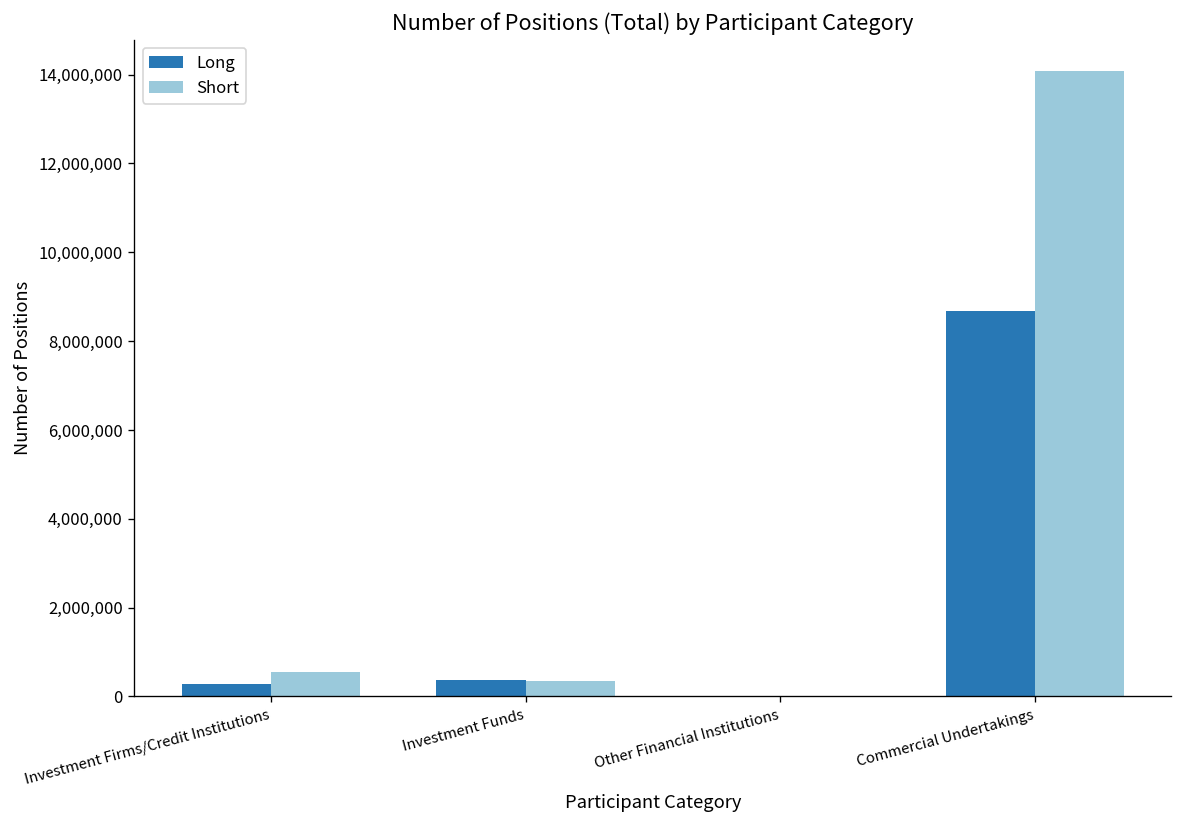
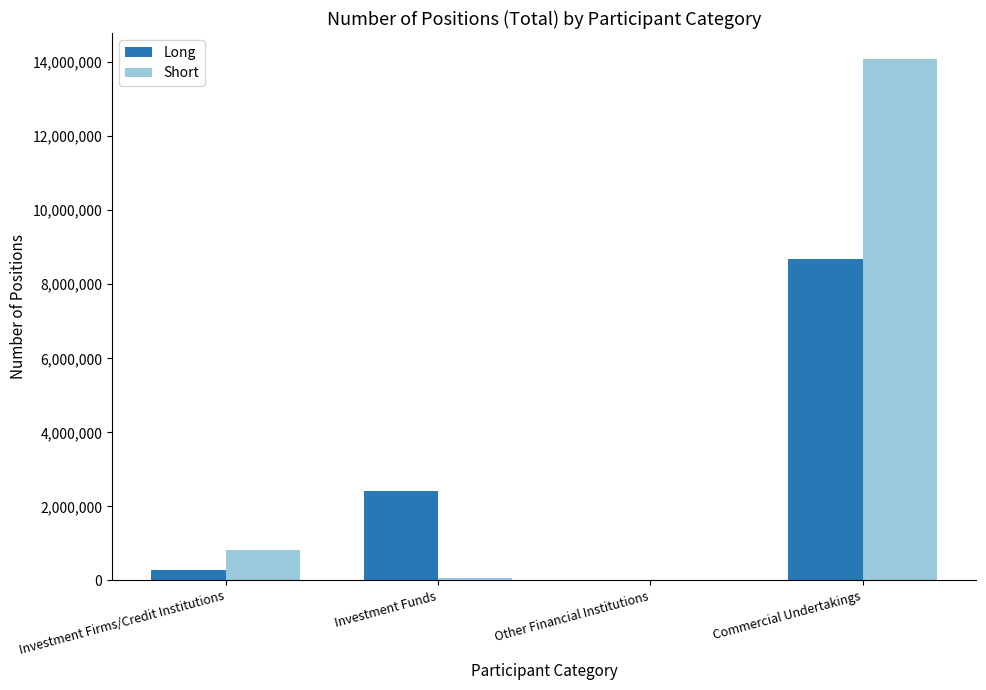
Short, Investment Firms/Credit Institutions: 500,000 -> 800,000
Long, Investment Funds: 400,000 -> 2,400,000
Short, Investment Funds: 400,000 -> 100,000
